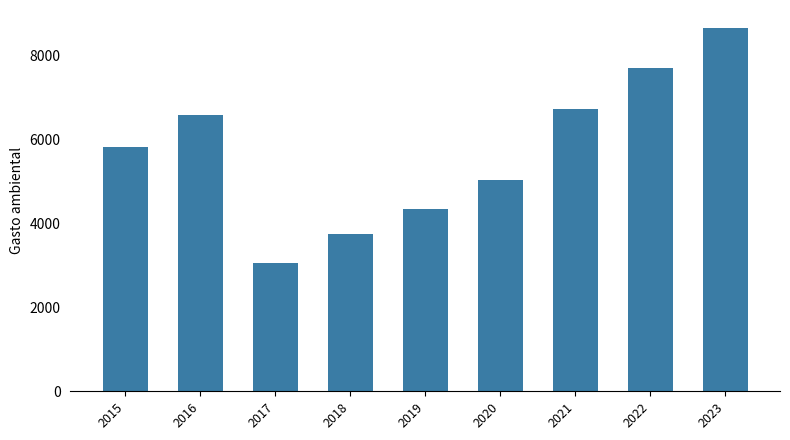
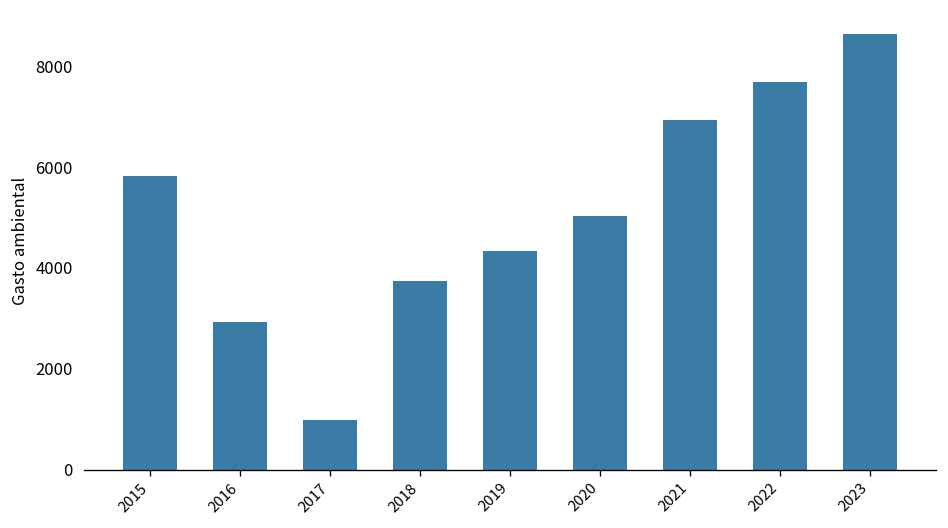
2016: 6600 -> 2900
2017: 3100 -> 1000
2021: 6700 -> 6900
